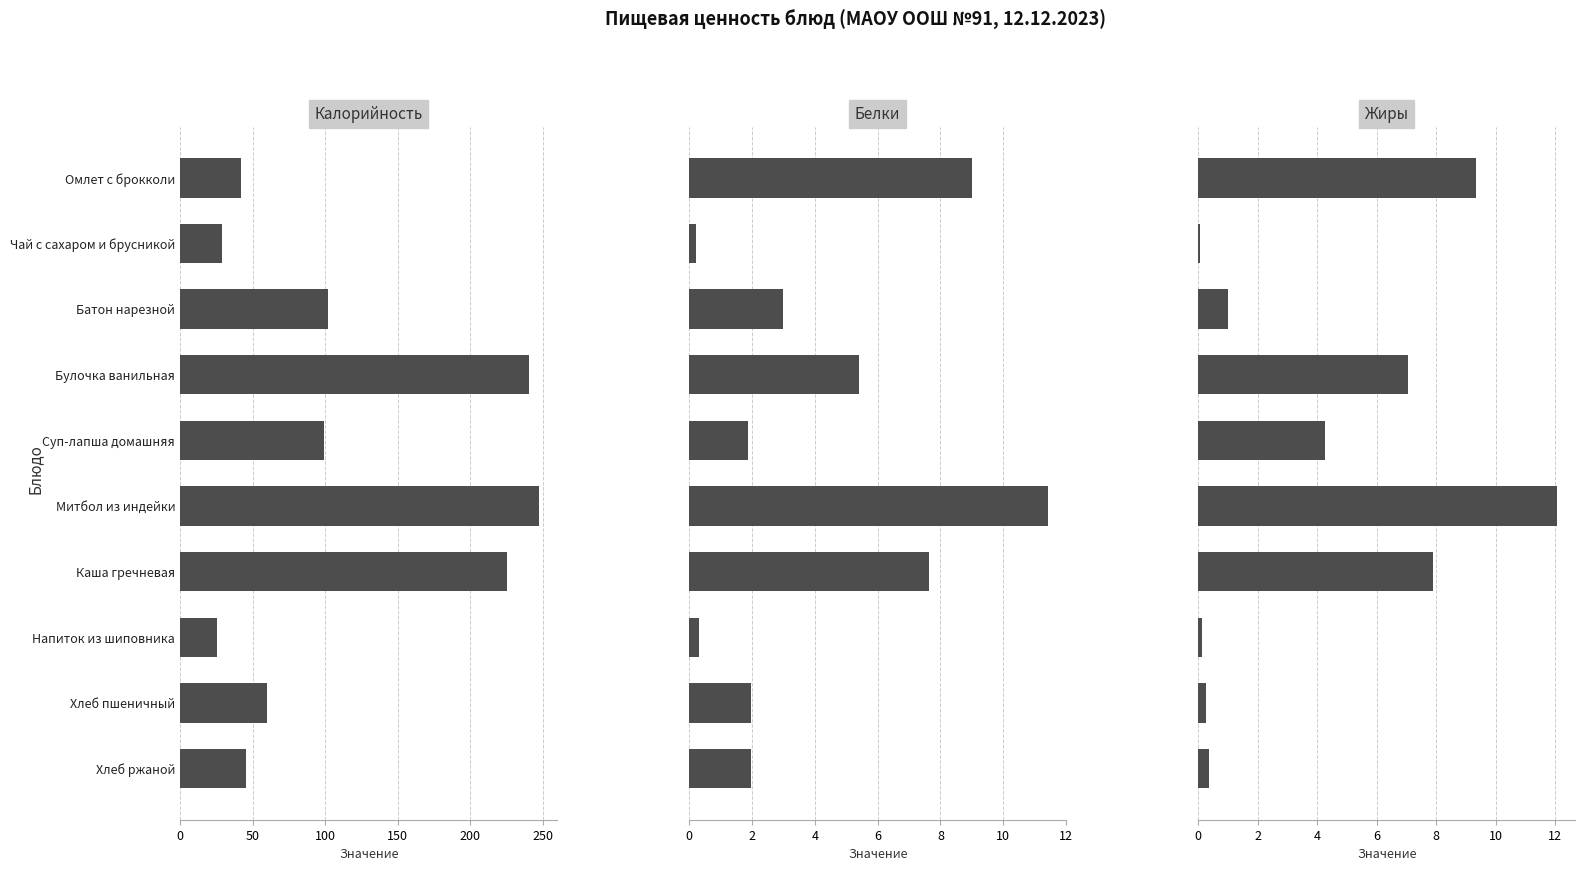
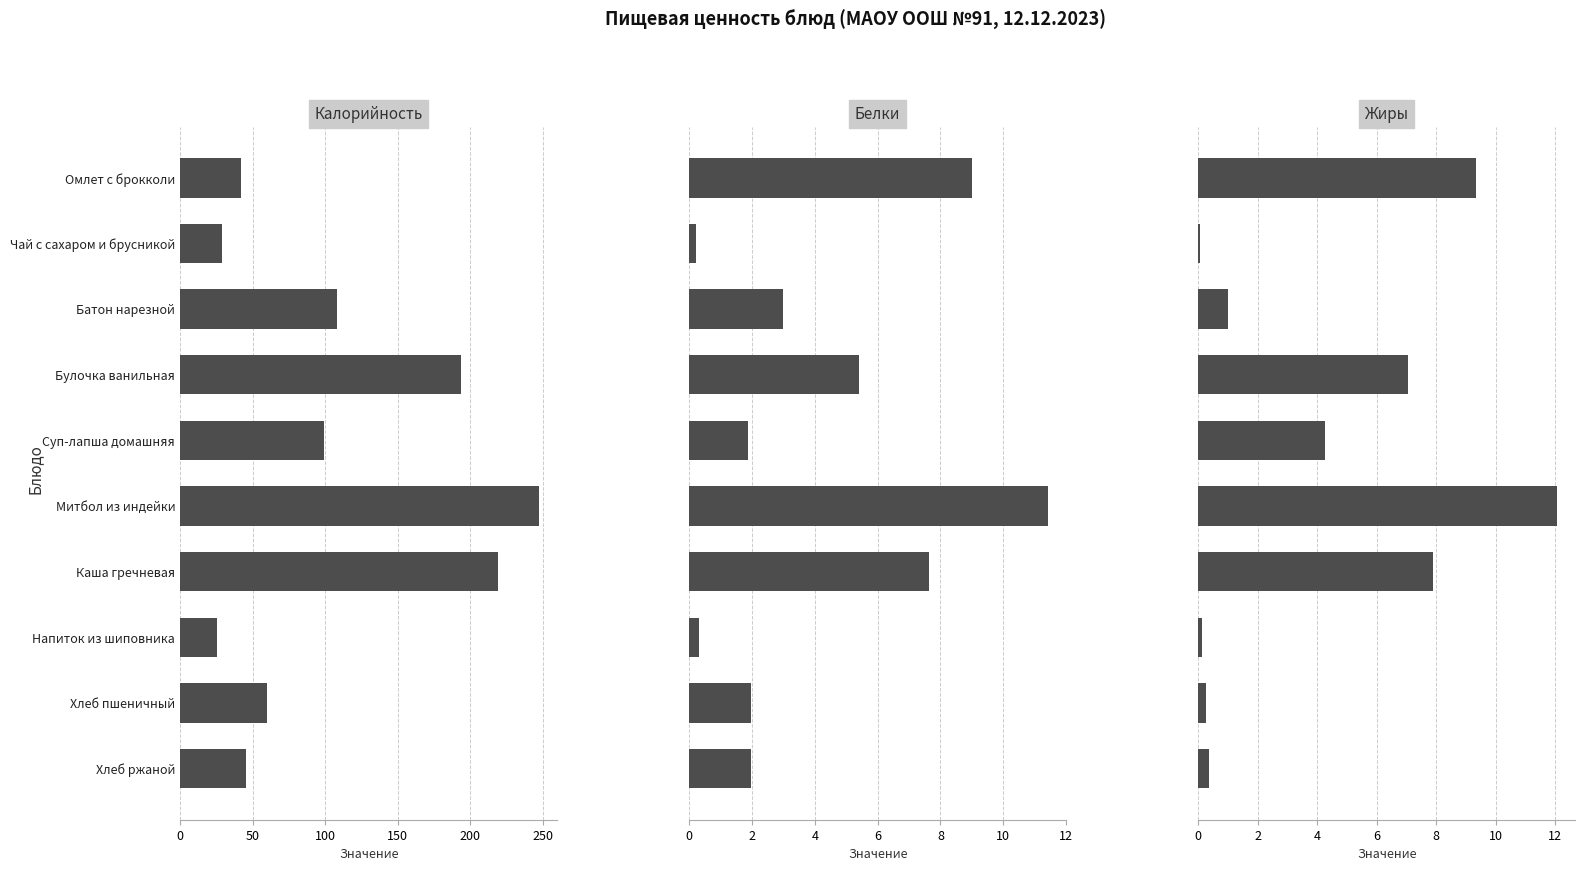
Калорийность, Батон нарезной: 102 -> 108
Калорийность, Булочка ванильная: 241 -> 194
Калорийность, Каша гречневая: 226 -> 220
